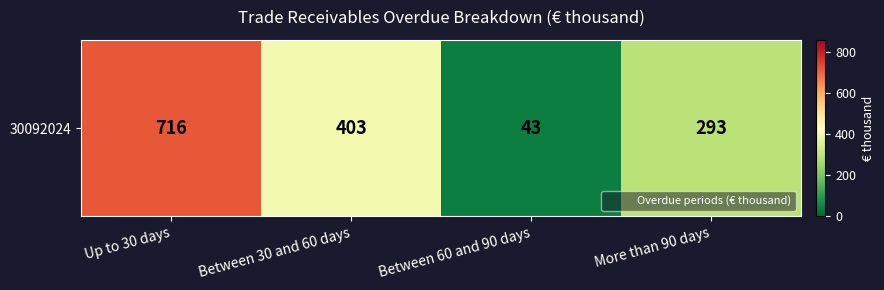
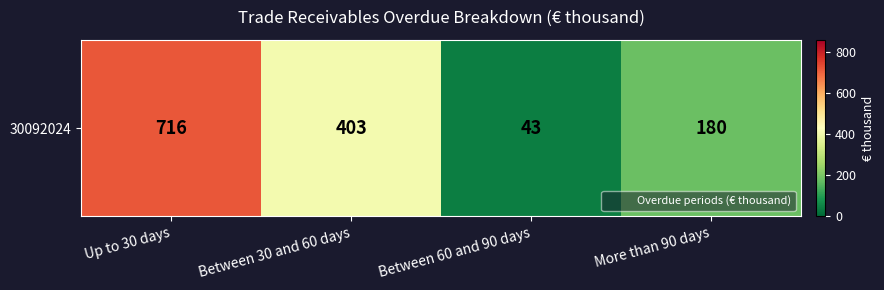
30092024, More than 90 days: 293 -> 180
